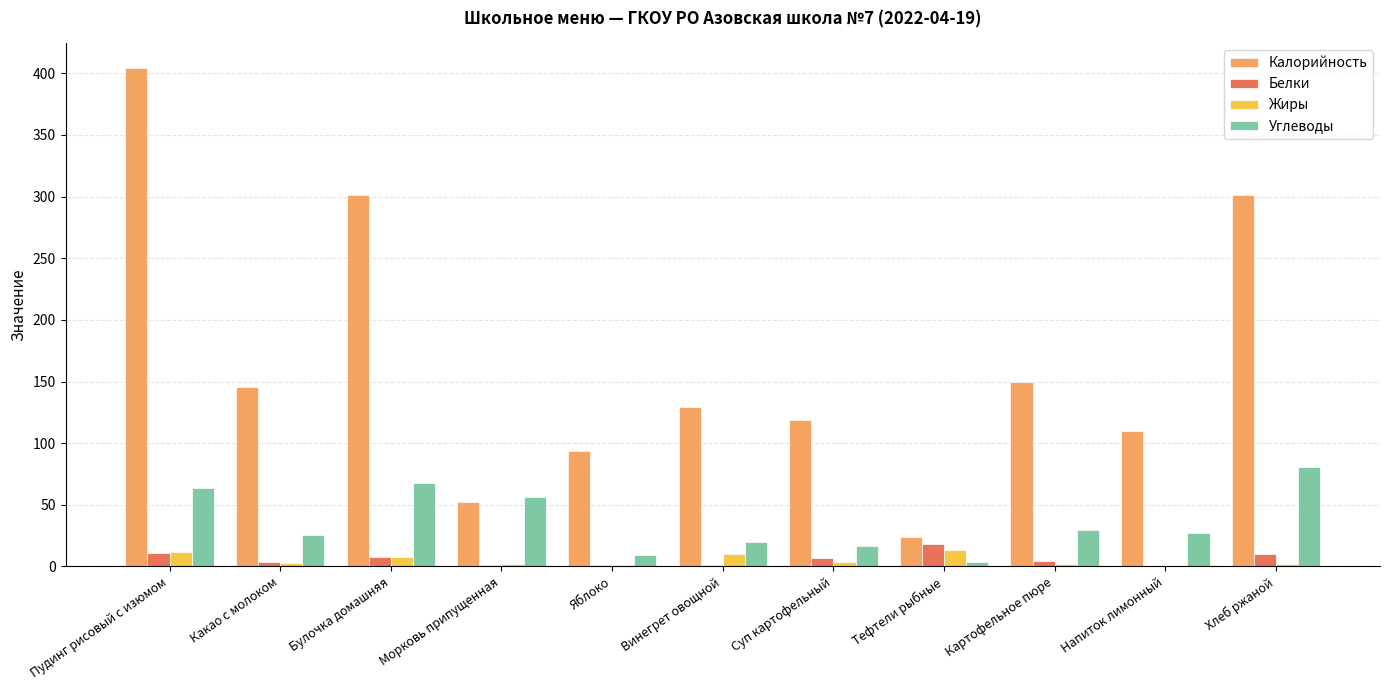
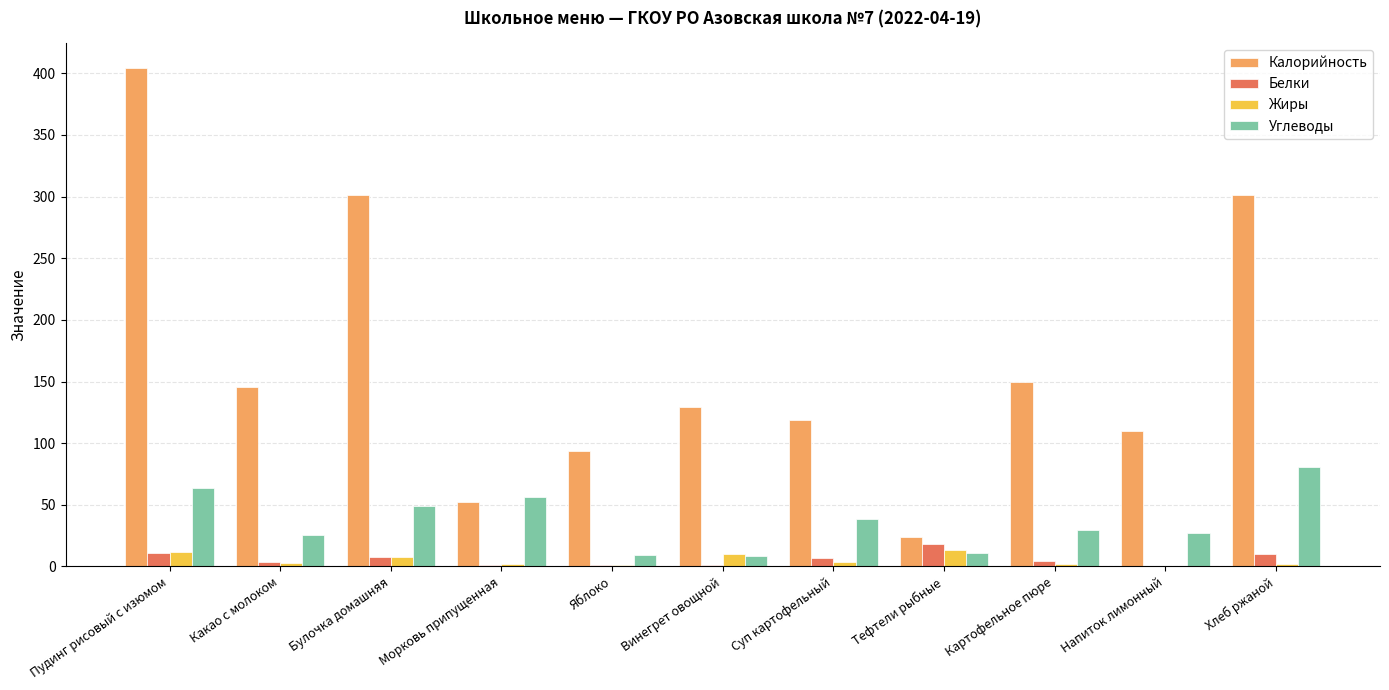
Углеводы, Булочка домашняя: 67 -> 49
Углеводы, Винегрет овощной: 19 -> 8
Углеводы, Суп картофельный: 16 -> 38
Углеводы, Тефтели рыбные: 3 -> 11
